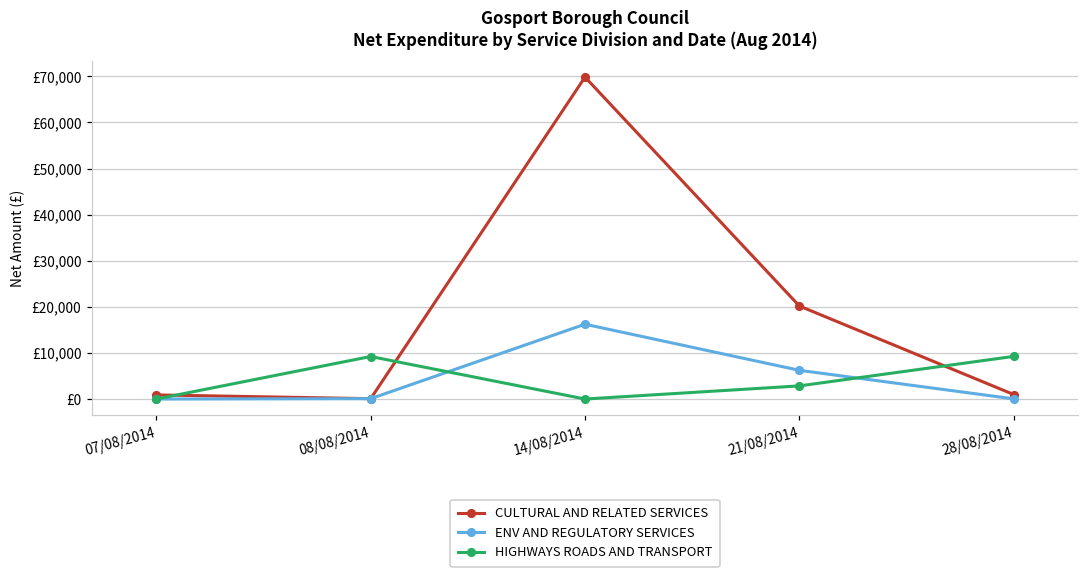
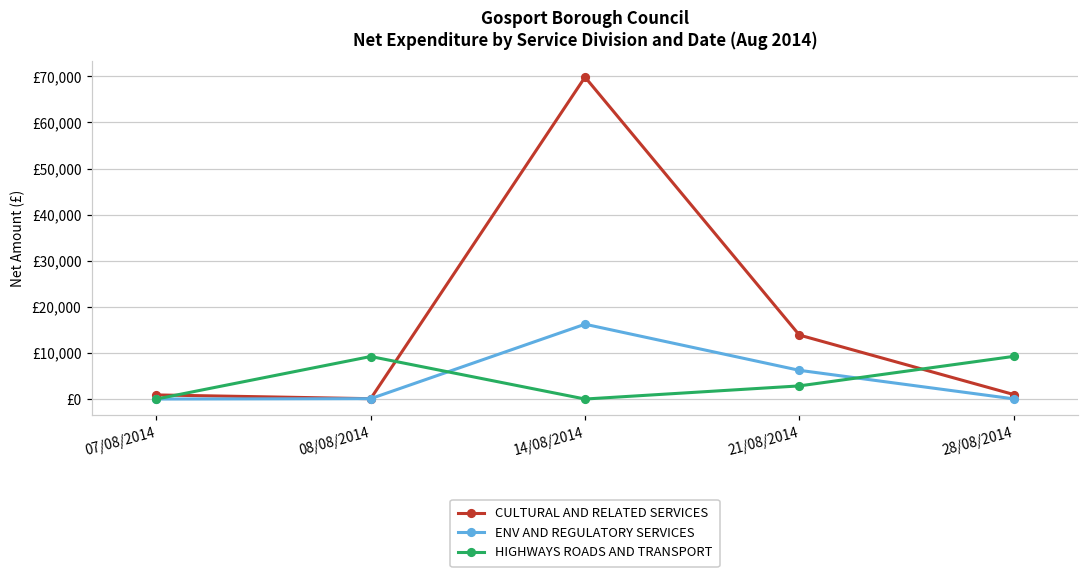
CULTURAL AND RELATED SERVICES, 21/08/2014: £20,000 -> £14,000
